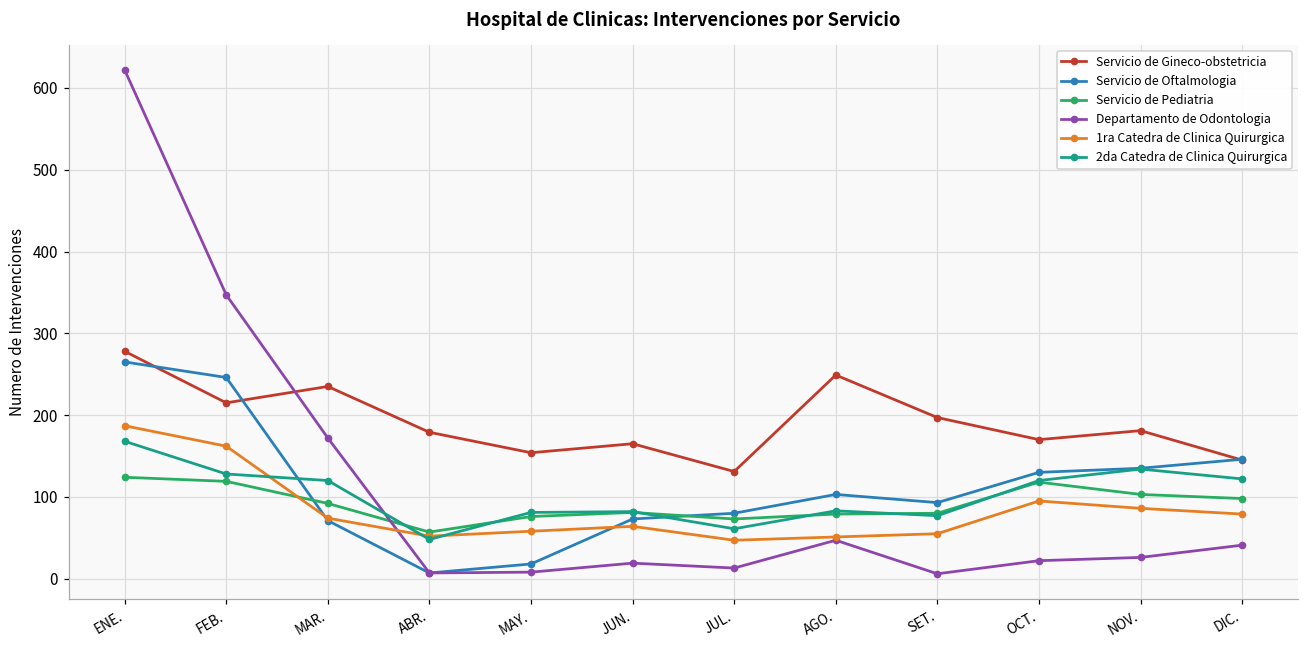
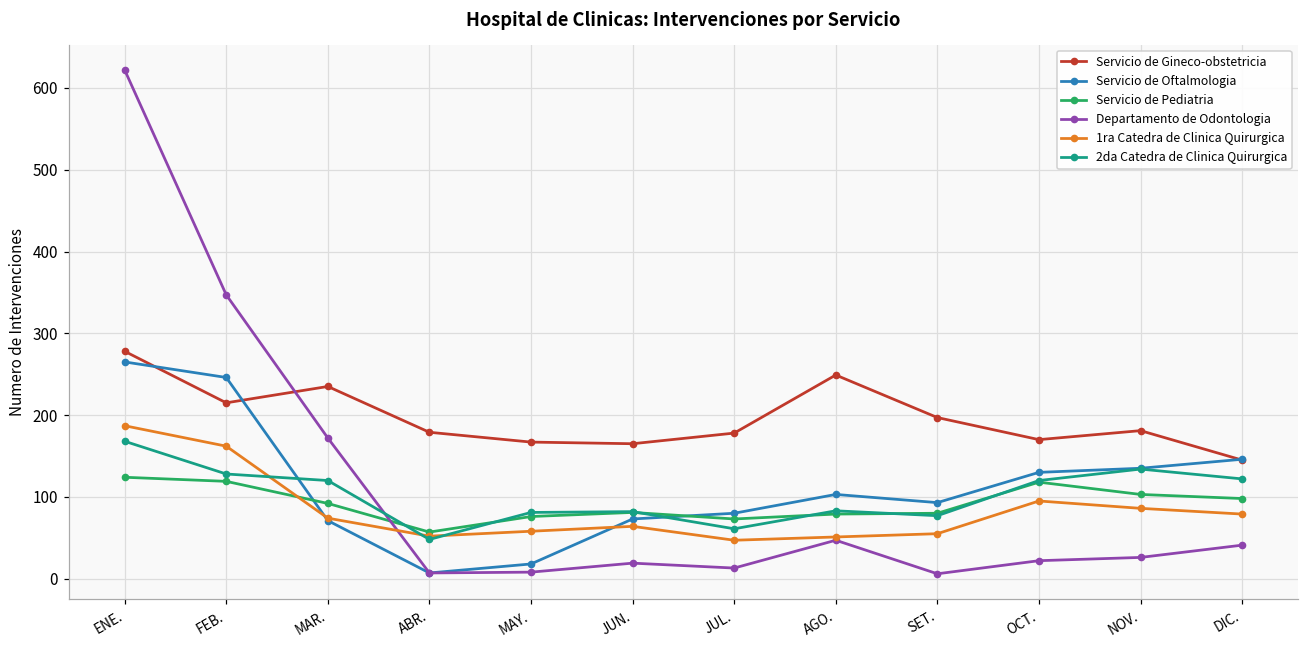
Servicio de Gineco-obstetricia, MAY.: 150 -> 170
Servicio de Gineco-obstetricia, JUL.: 130 -> 180
